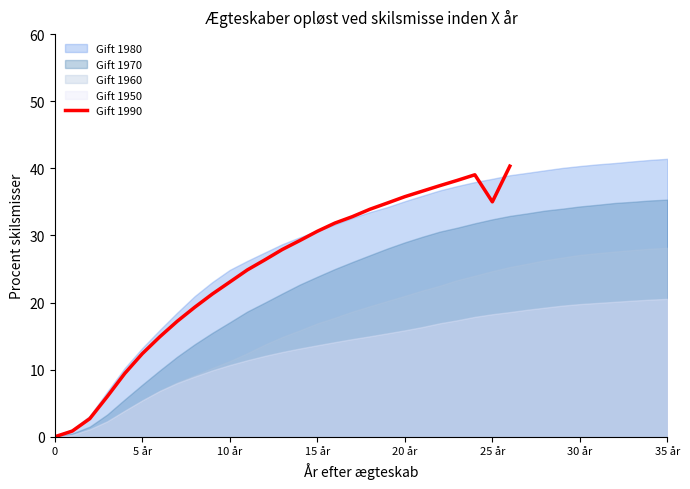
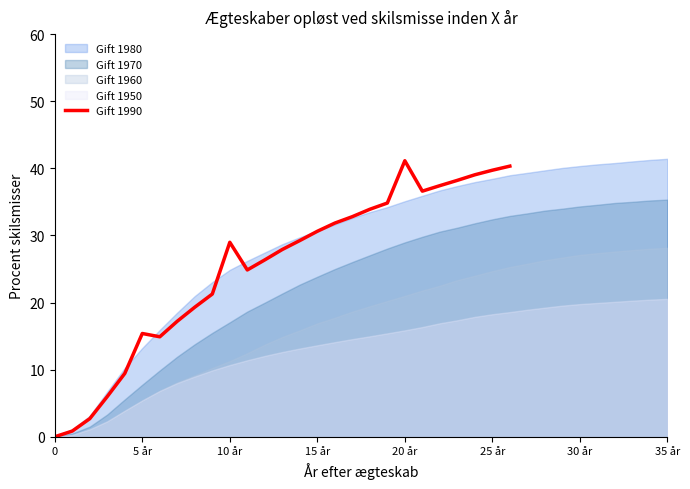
Gift 1990, 5 år: 12 -> 15
Gift 1990, 10 år: 23 -> 29
Gift 1990, 20 år: 36 -> 41
Gift 1990, 25 år: 35 -> 40
